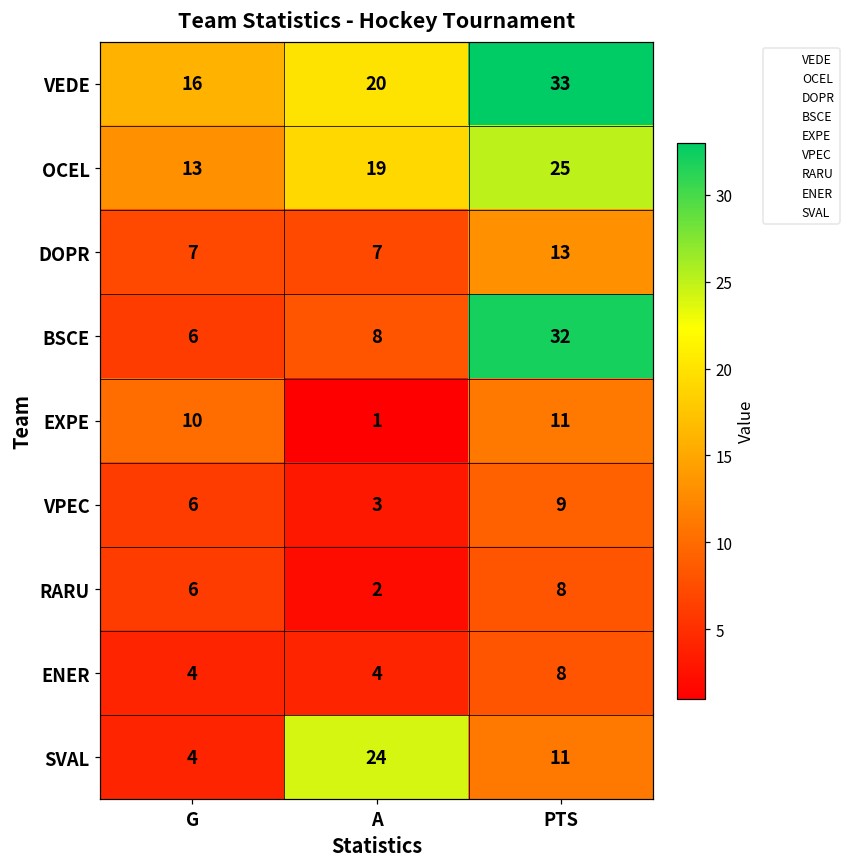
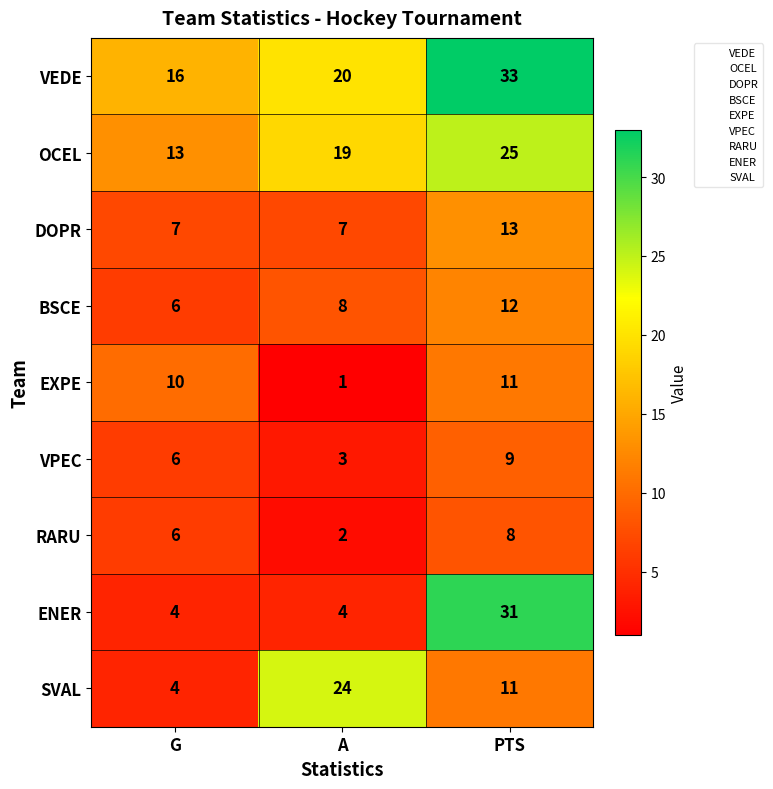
BSCE, PTS: 32 -> 12
ENER, PTS: 8 -> 31
